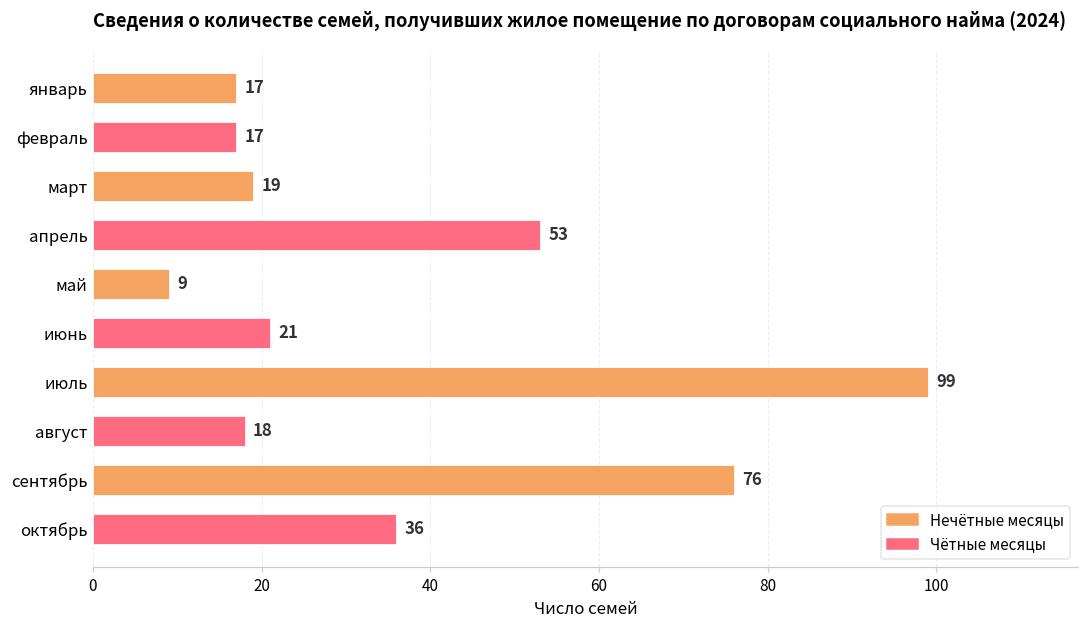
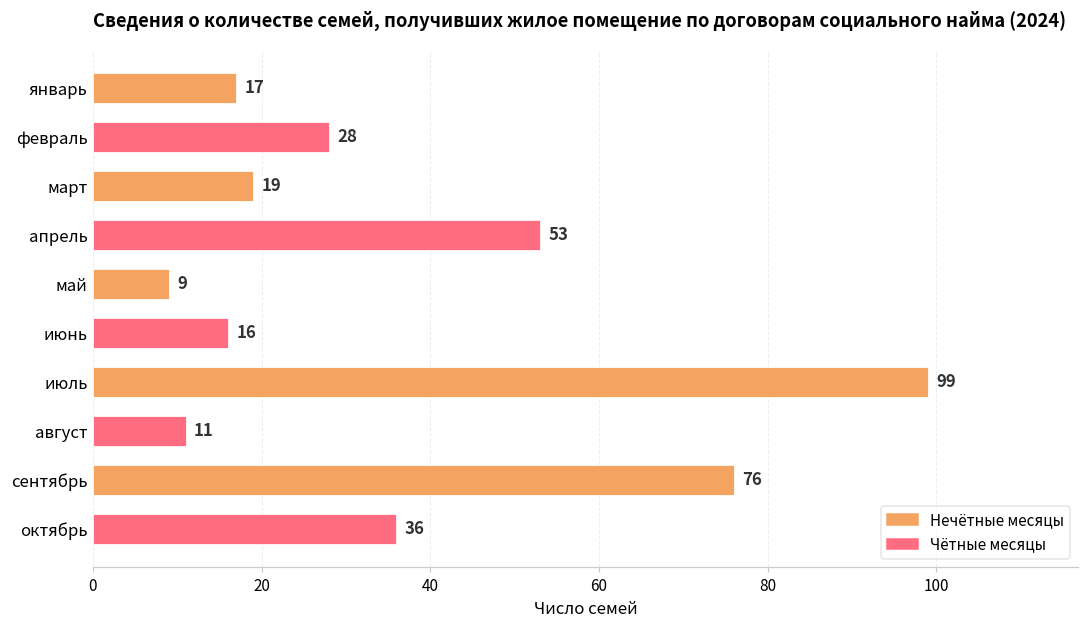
февраль: 17 -> 28
июнь: 21 -> 16
август: 18 -> 11
